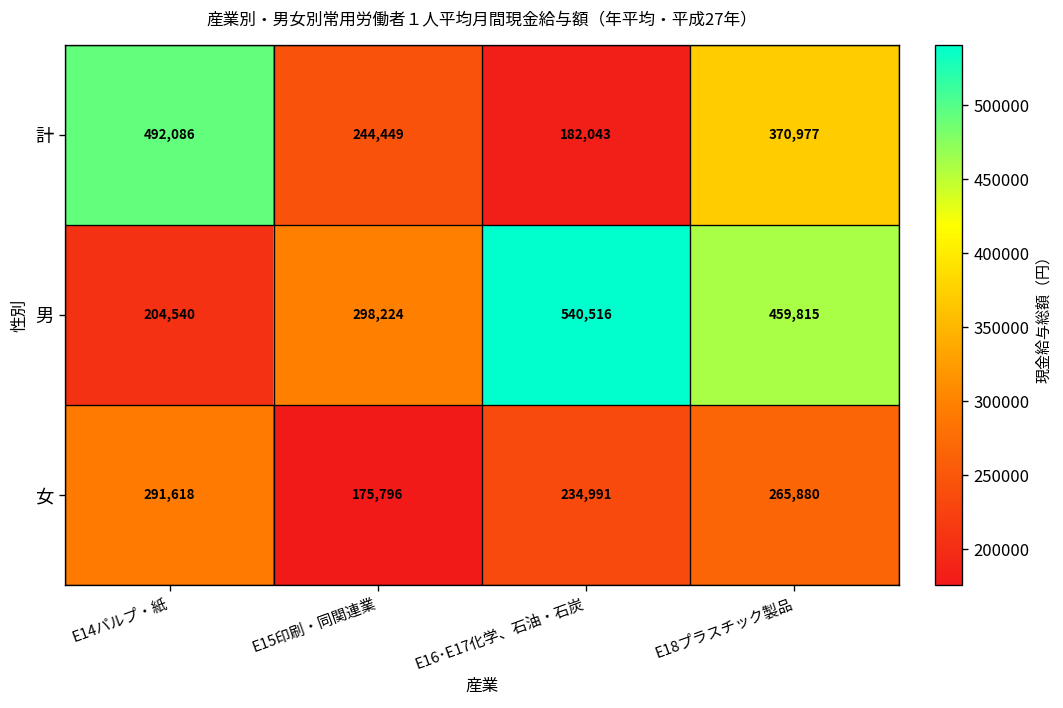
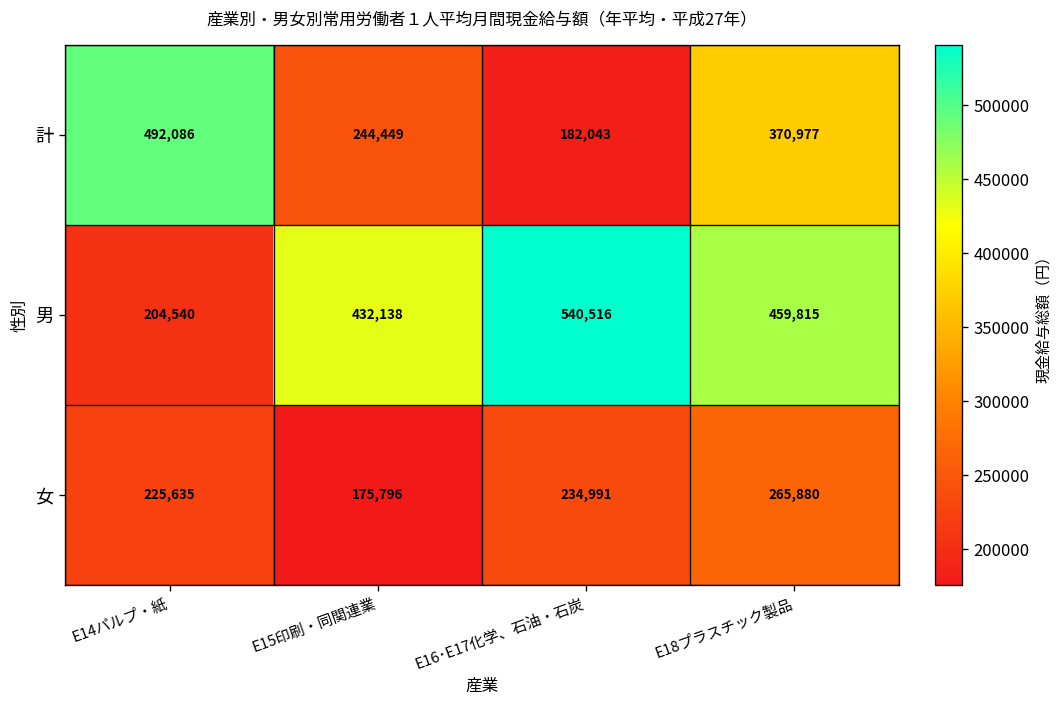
男, E15印刷・同関連業: 298,224 -> 432,138
女, E14パルプ・紙: 291,618 -> 225,635
